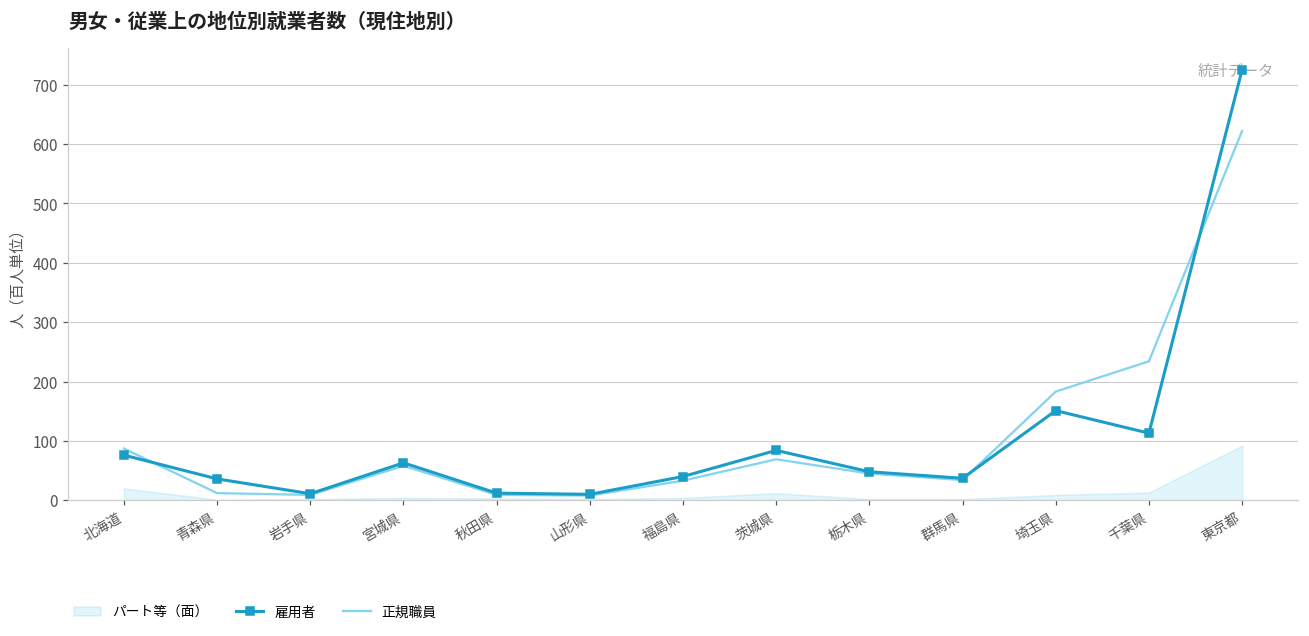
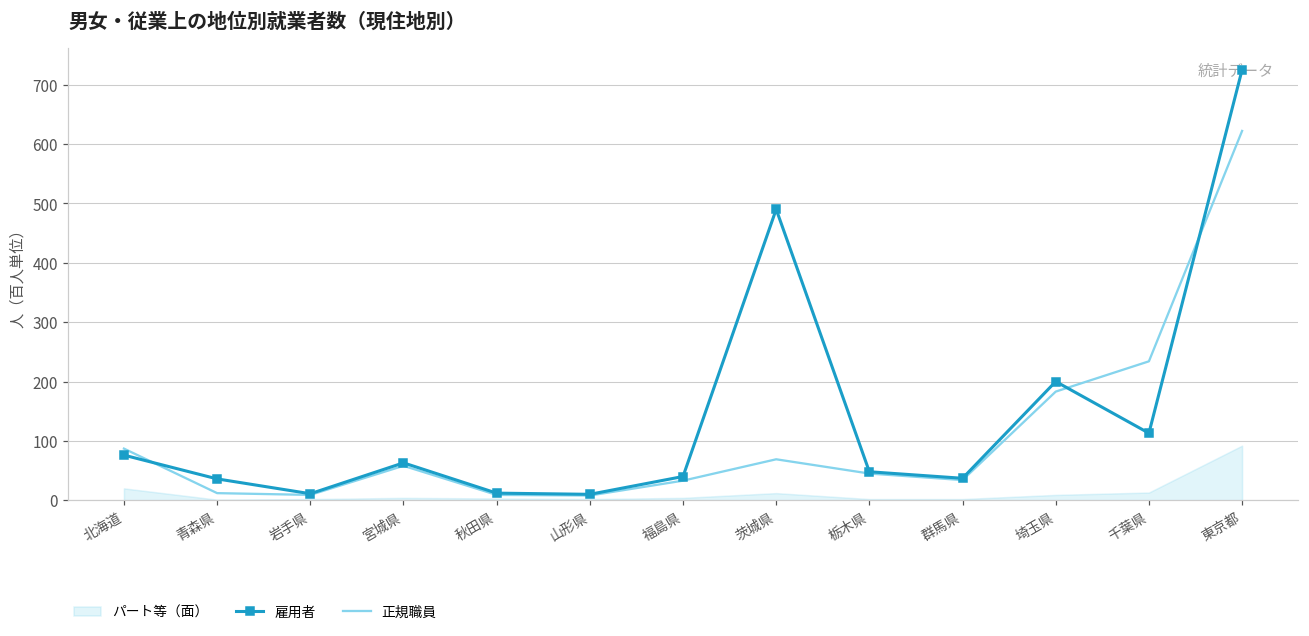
雇用者, 茨城県: 80 -> 490
雇用者, 埼玉県: 150 -> 200
